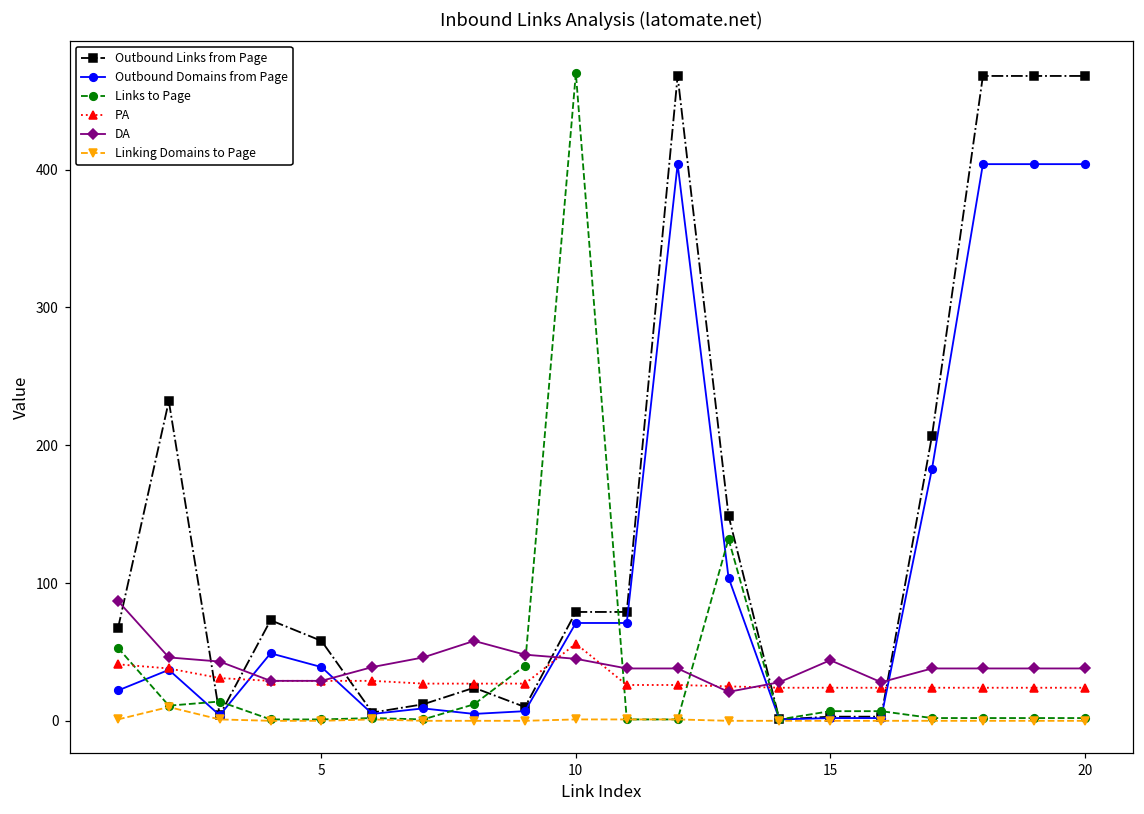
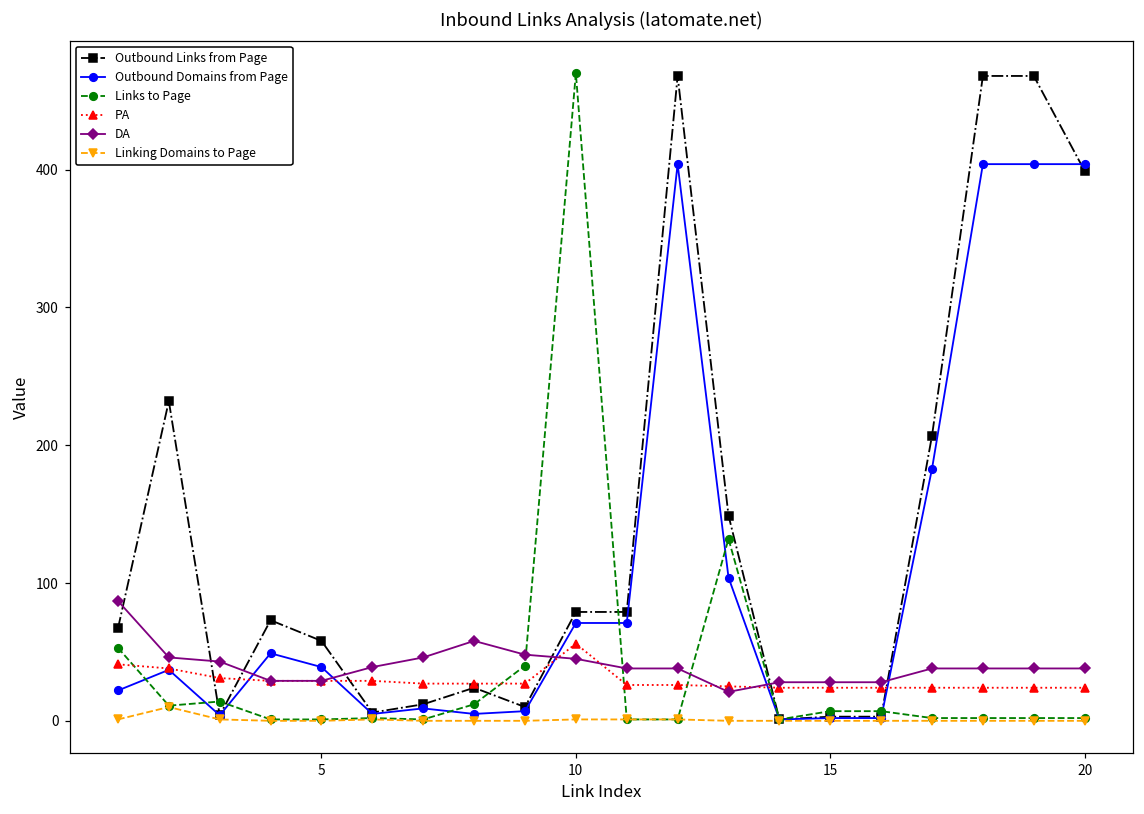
DA, 15: 44 -> 28
Outbound Links from Page, 20: 468 -> 399
